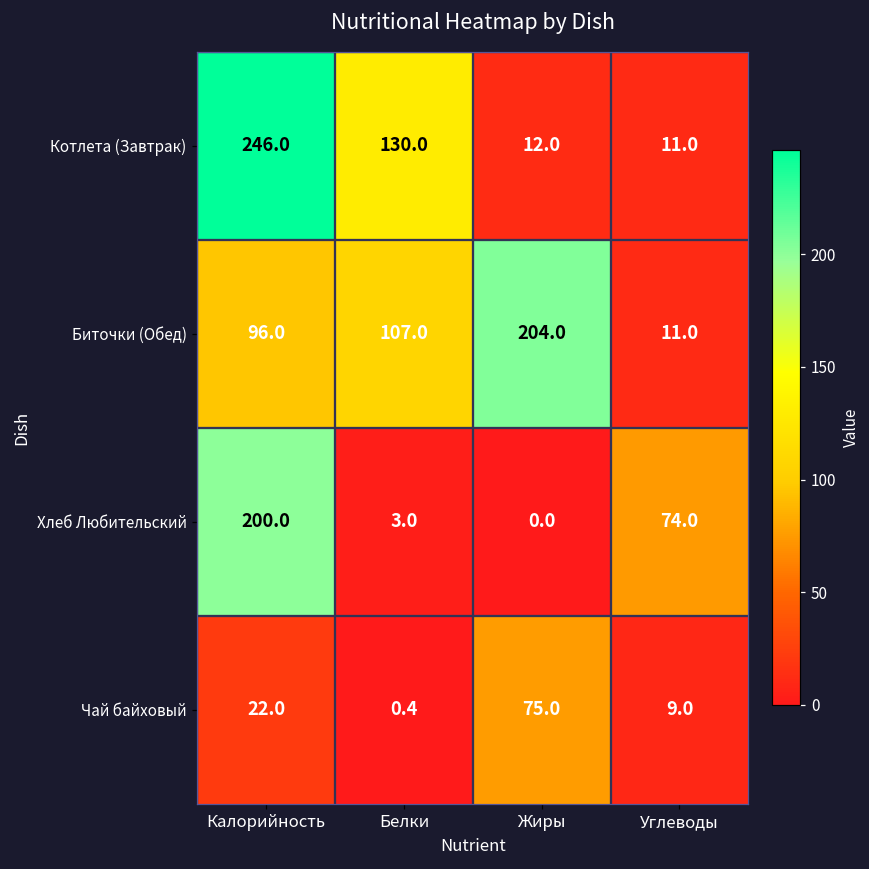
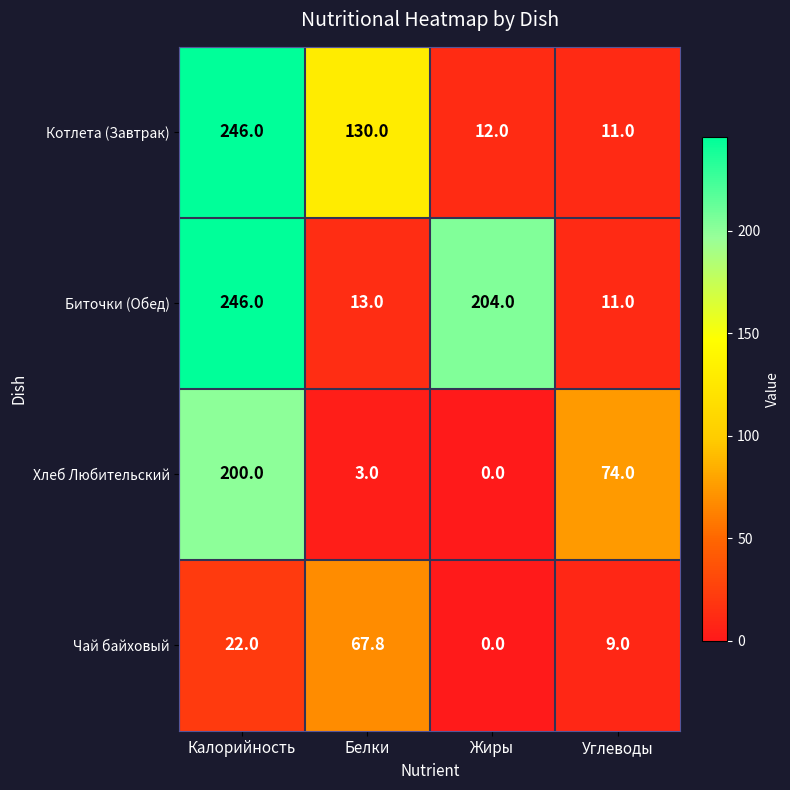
Биточки (Обед), Калорийность: 96.0 -> 246.0
Биточки (Обед), Белки: 107.0 -> 13.0
Чай байховый, Белки: 0.4 -> 67.8
Чай байховый, Жиры: 75.0 -> 0.0
